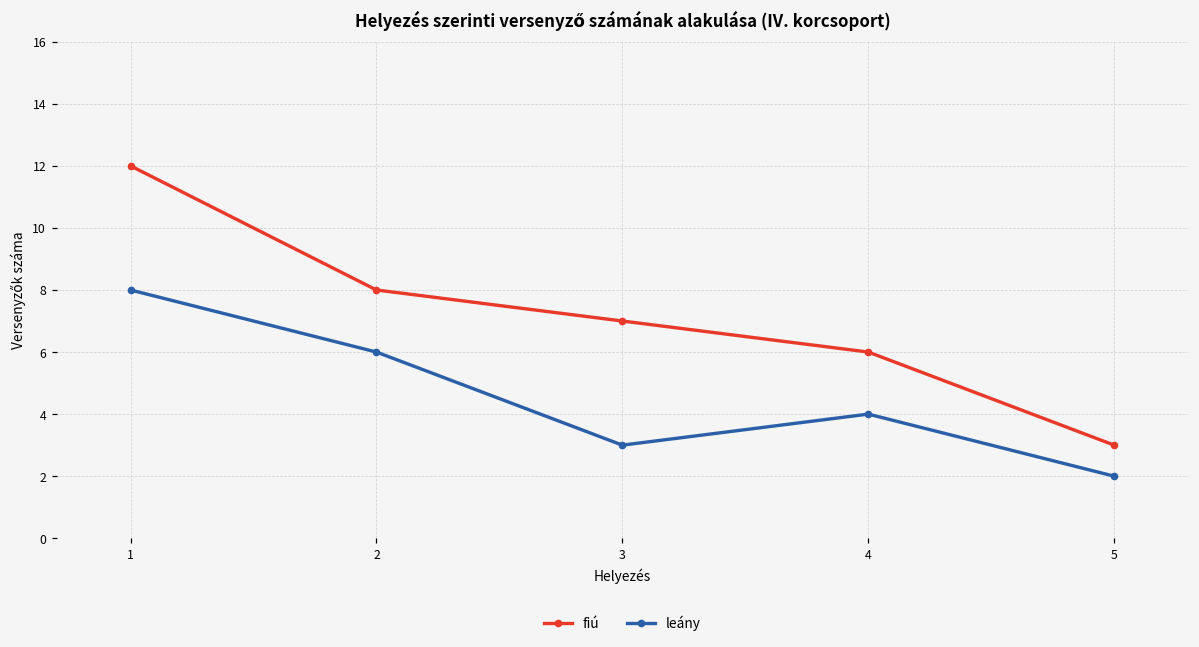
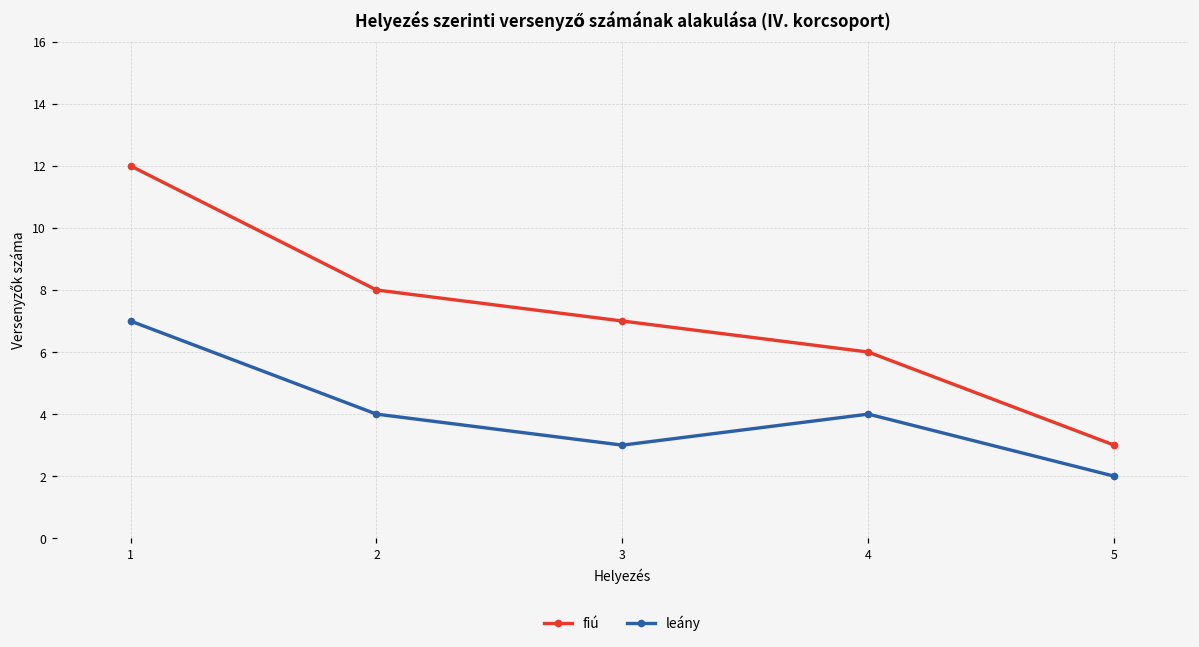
leány, 1: 8 -> 7
leány, 2: 6 -> 4
